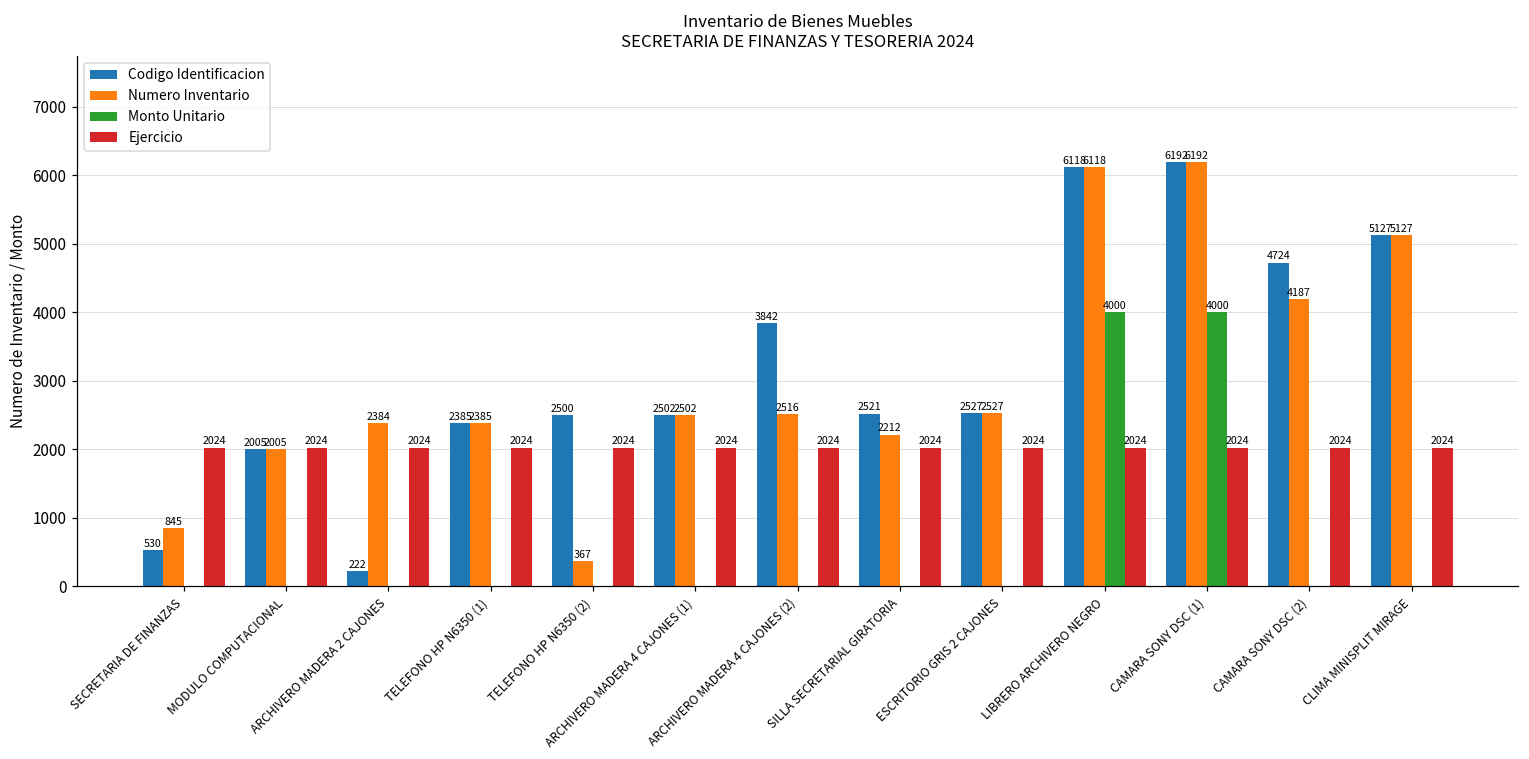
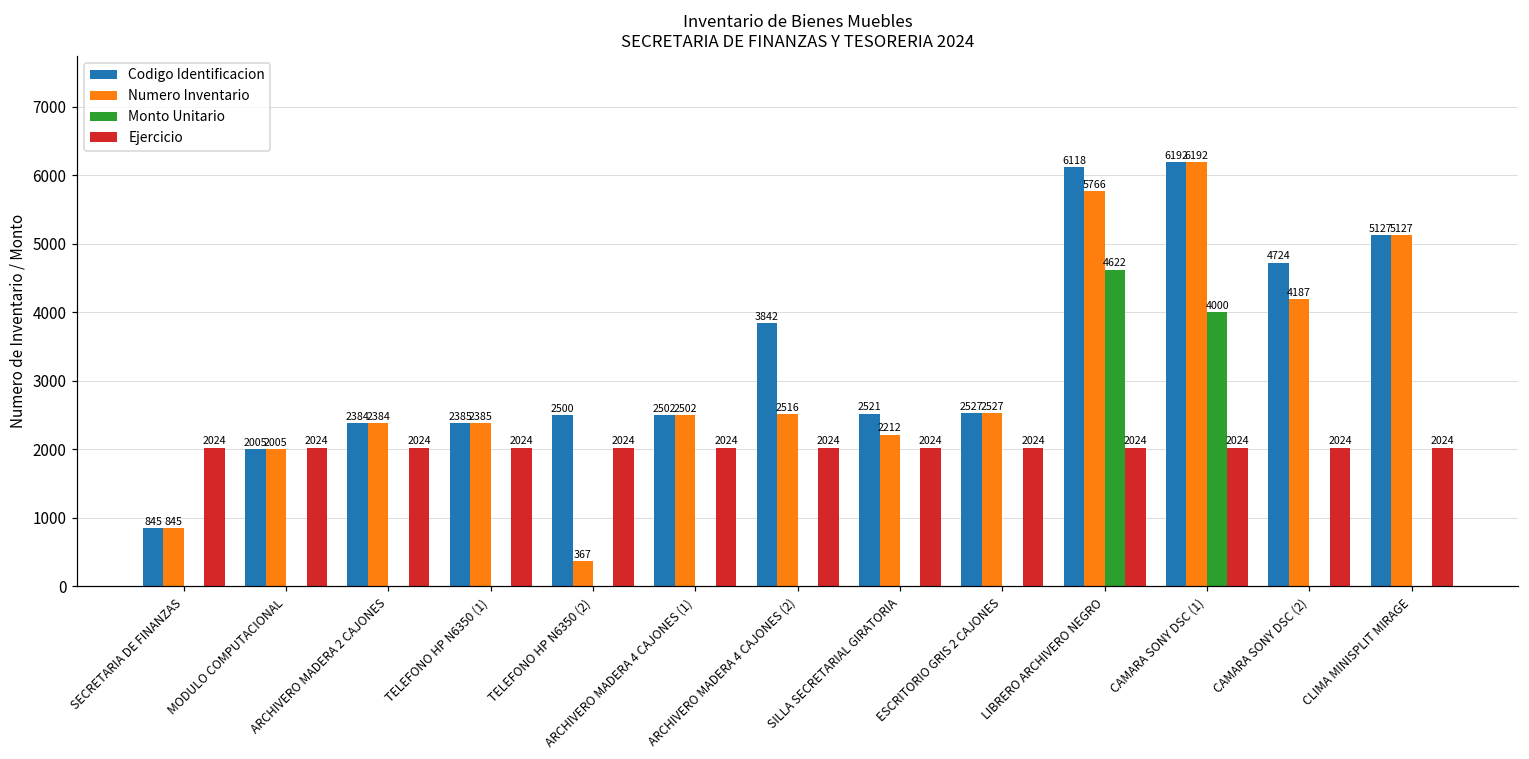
Codigo Identificacion, SECRETARIA DE FINANZAS: 530 -> 845
Codigo Identificacion, ARCHIVERO MADERA 2 CAJONES: 222 -> 2384
Numero Inventario, LIBRERO ARCHIVERO NEGRO: 6118 -> 5766
Monto Unitario, LIBRERO ARCHIVERO NEGRO: 4000 -> 4622
